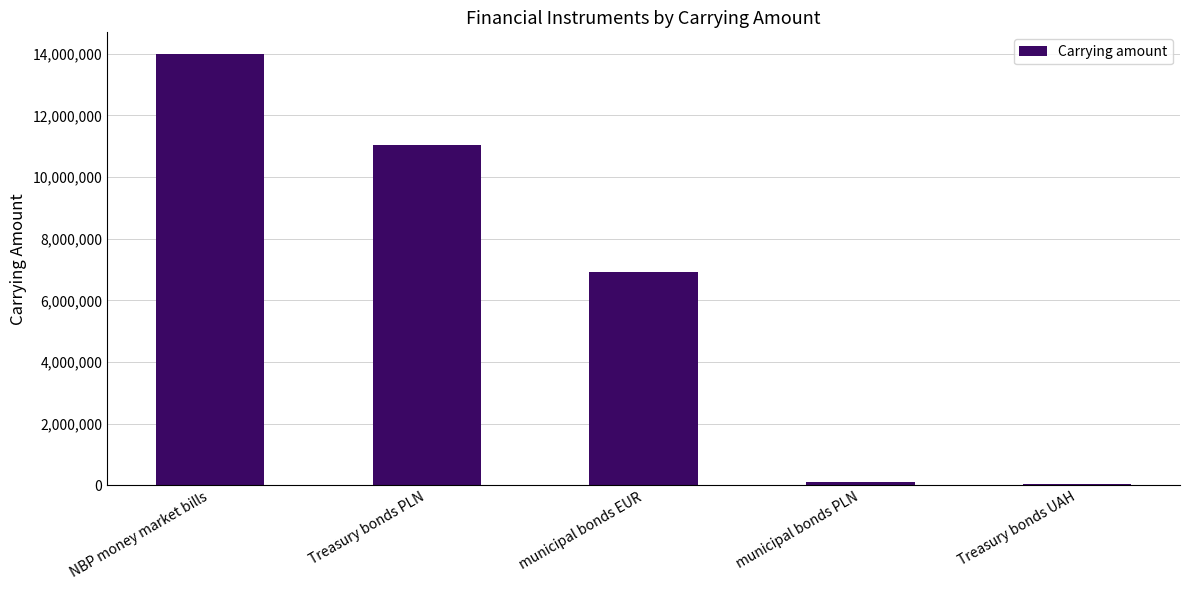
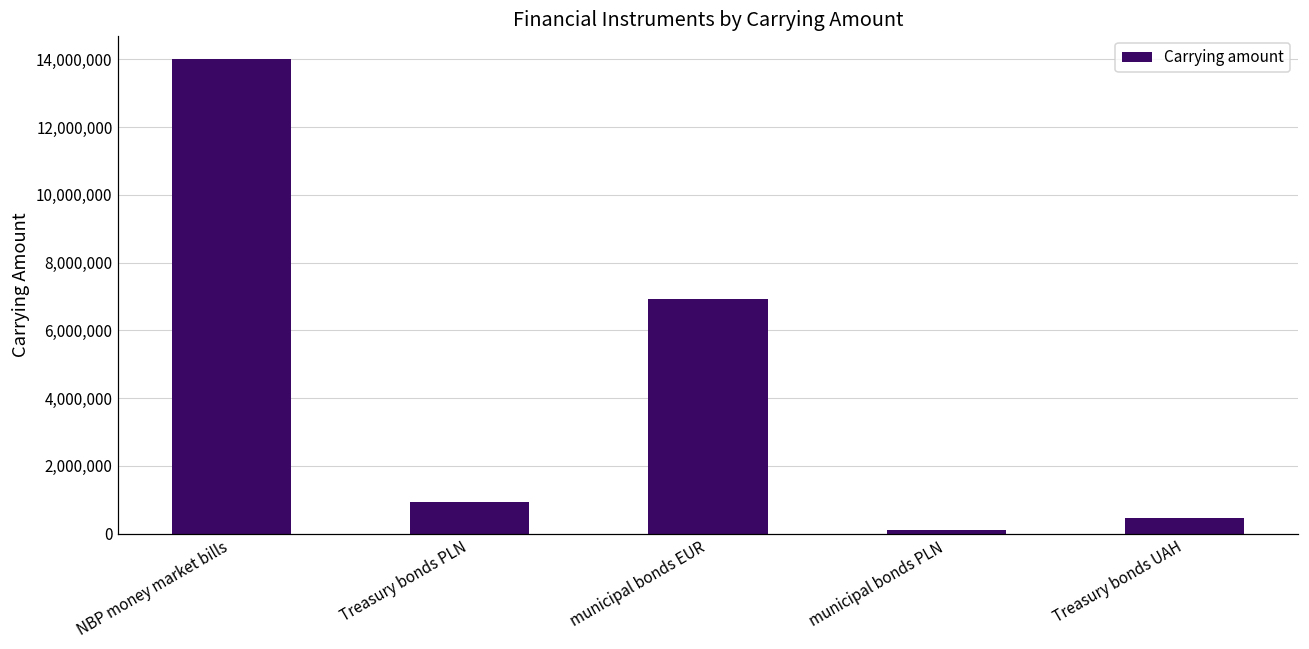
Treasury bonds PLN: 11,100,000 -> 900,000
Treasury bonds UAH: 0 -> 500,000
